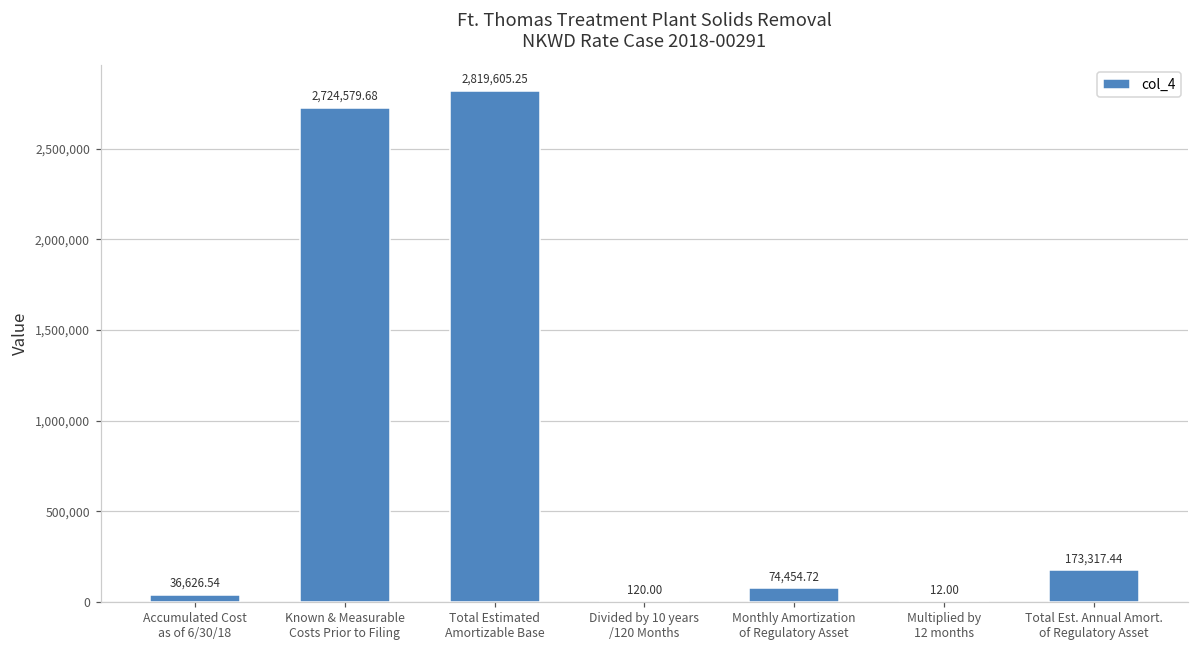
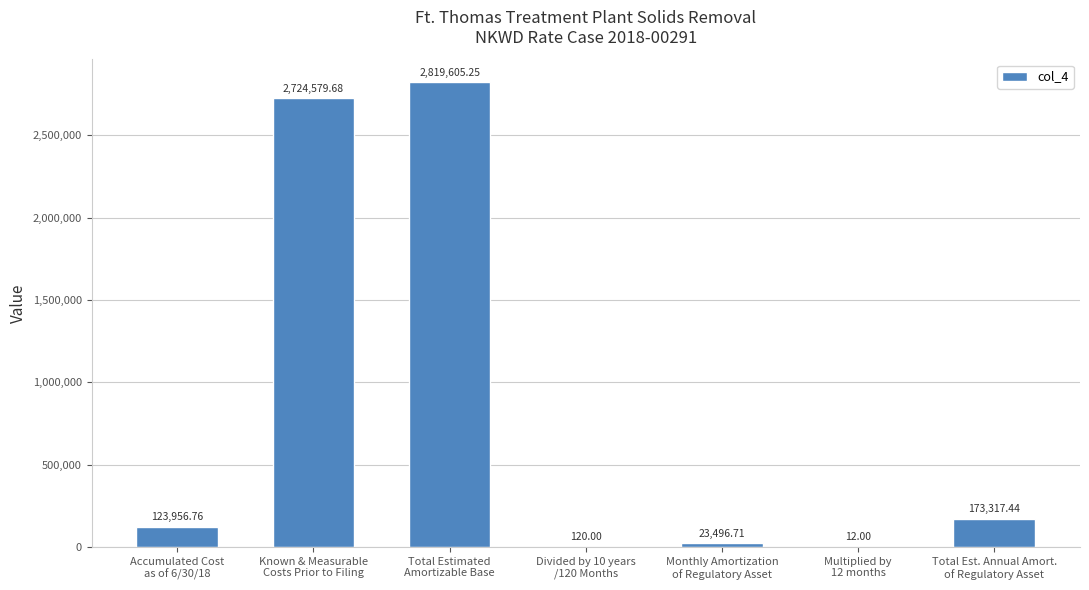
Accumulated Cost as of 6/30/18: 36,626.54 -> 123,956.76
Monthly Amortization of Regulatory Asset: 74,454.72 -> 23,496.71
